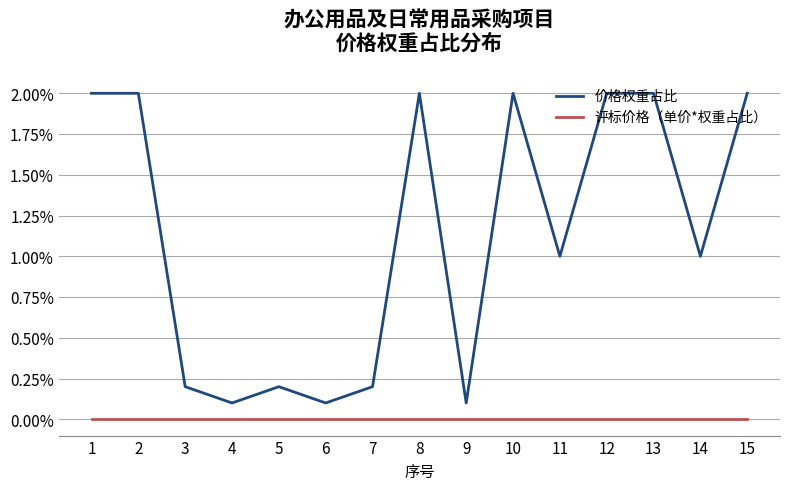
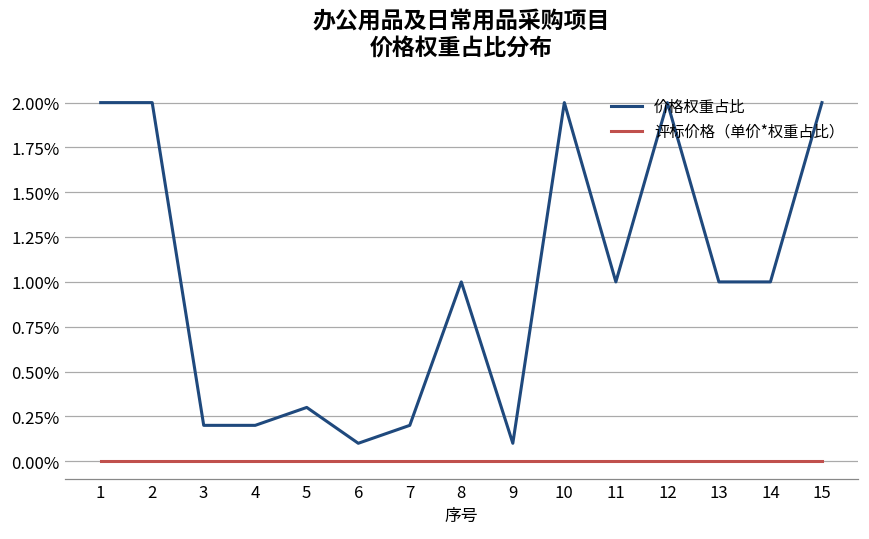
价格权重占比, 4: 0.10% -> 0.20%
价格权重占比, 5: 0.20% -> 0.30%
价格权重占比, 8: 2.00% -> 1.00%
价格权重占比, 13: 2.00% -> 1.00%
